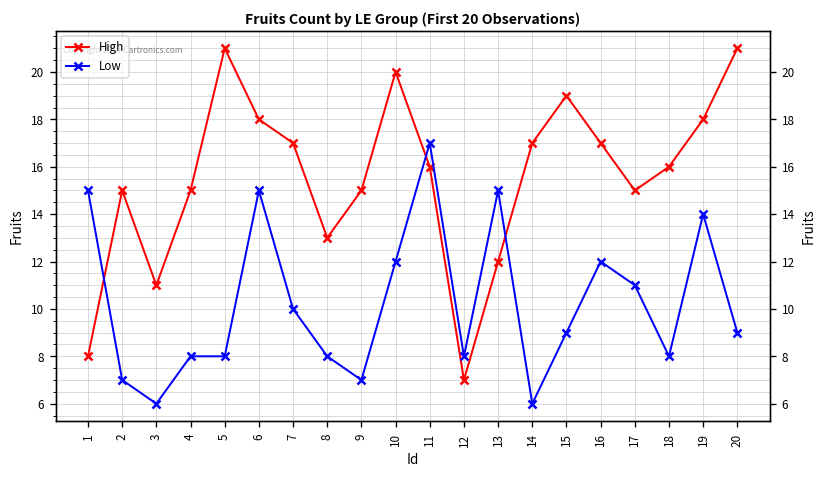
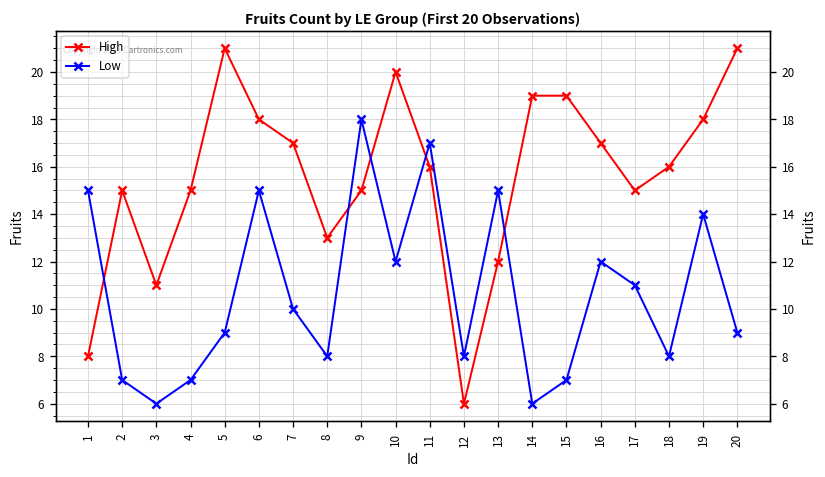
Low, 4: 8 -> 7
Low, 5: 8 -> 9
Low, 9: 7 -> 18
High, 12: 7 -> 6
High, 14: 17 -> 19
Low, 15: 9 -> 7
